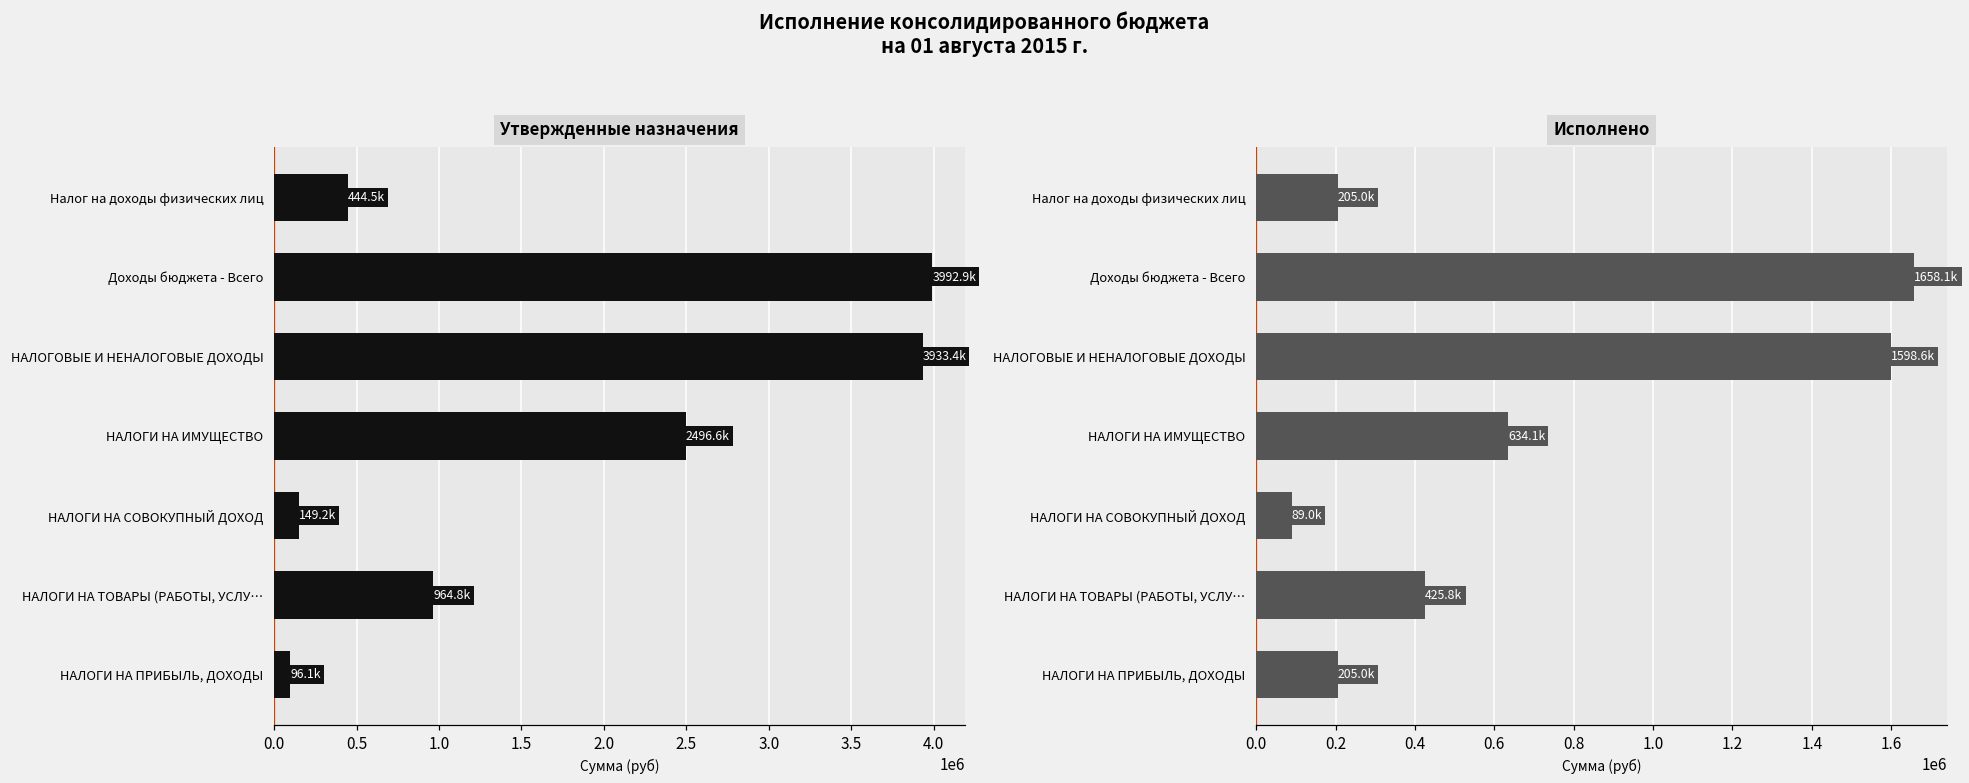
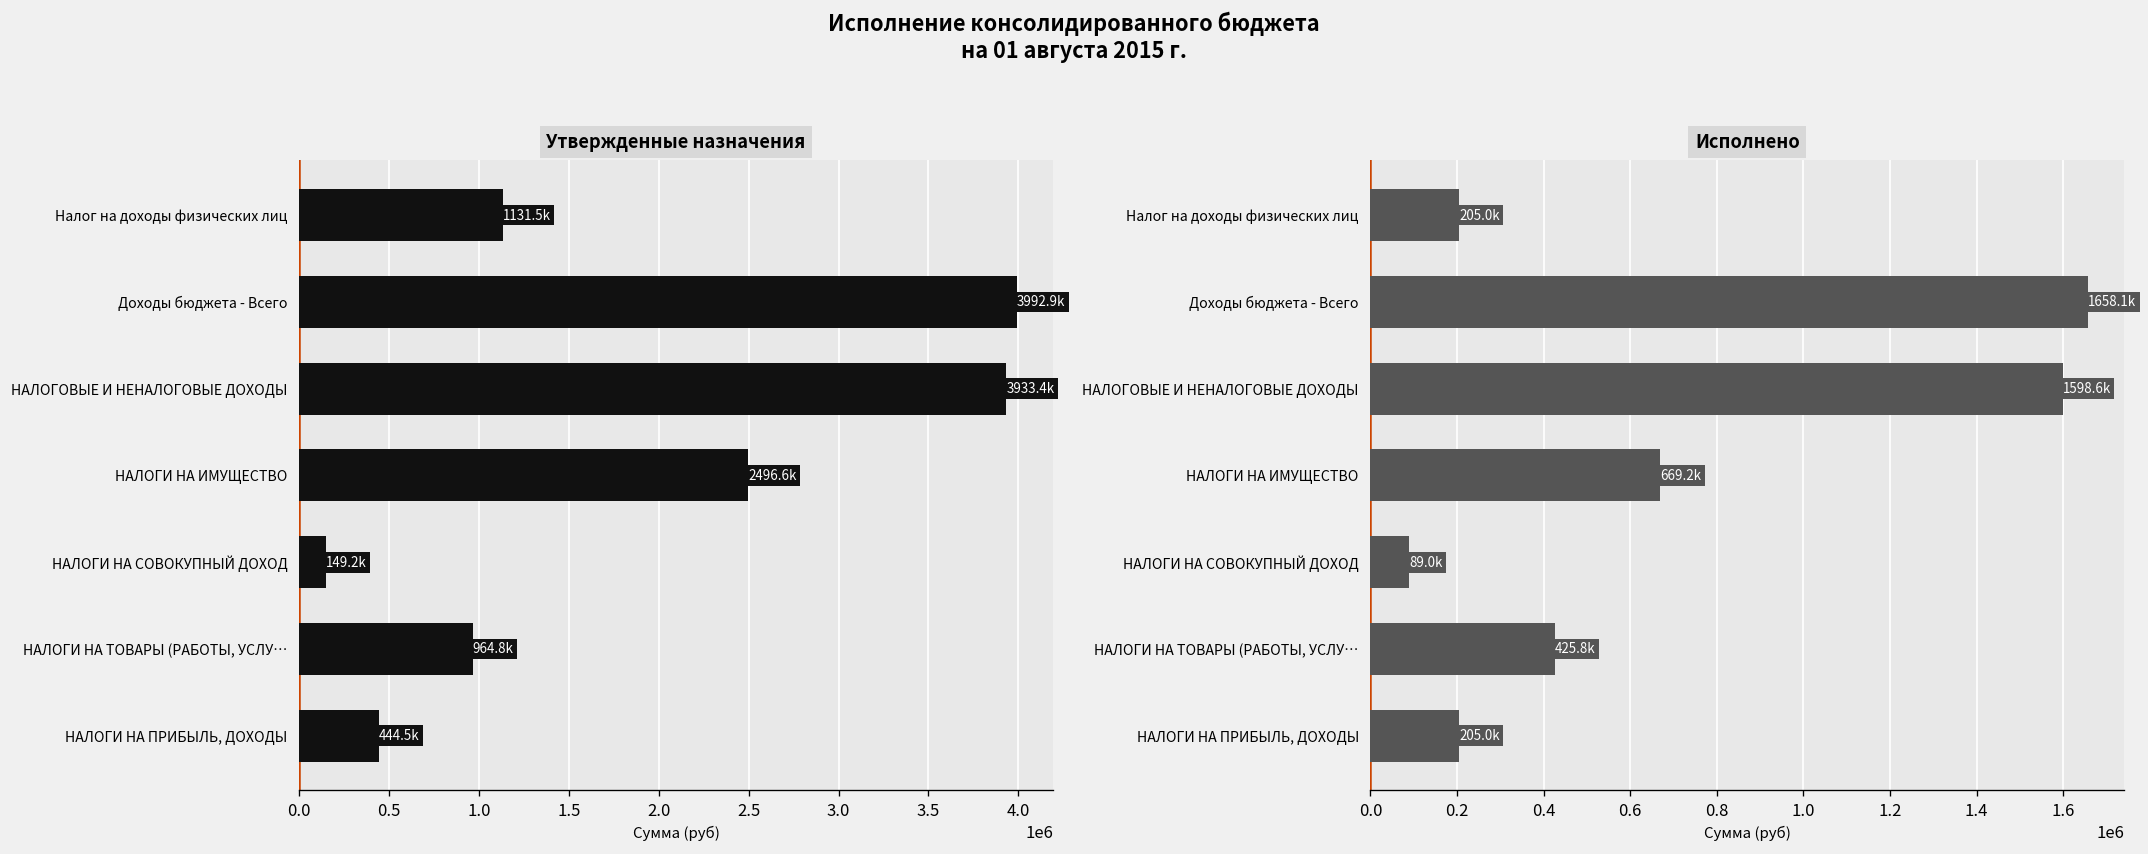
Утвержденные назначения, Налог на доходы физических лиц: 444.5k -> 1131.5k
Утвержденные назначения, НАЛОГИ НА ПРИБЫЛЬ, ДОХОДЫ: 96.1k -> 444.5k
Исполнено, НАЛОГИ НА ИМУЩЕСТВО: 634.1k -> 669.2k
